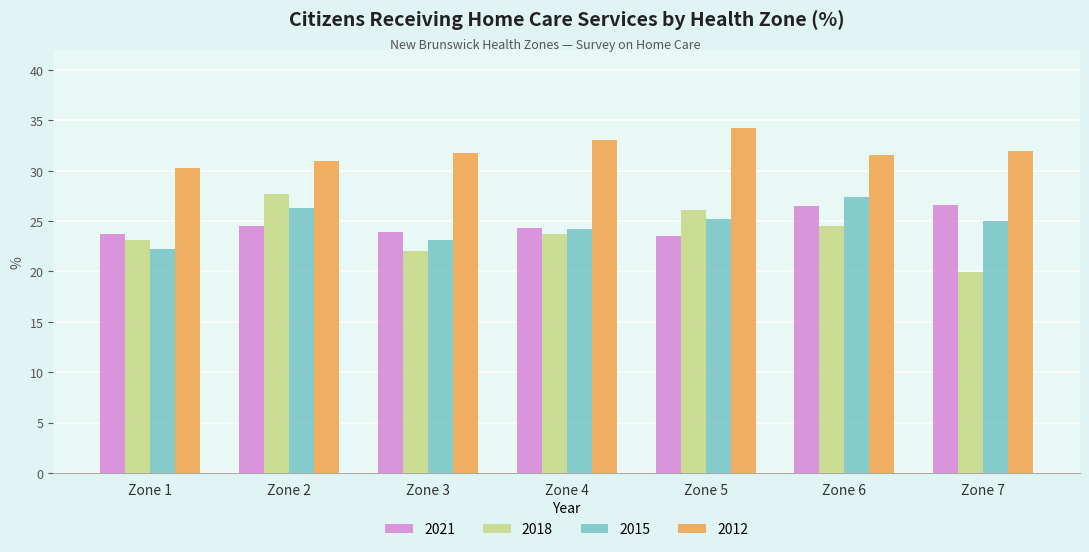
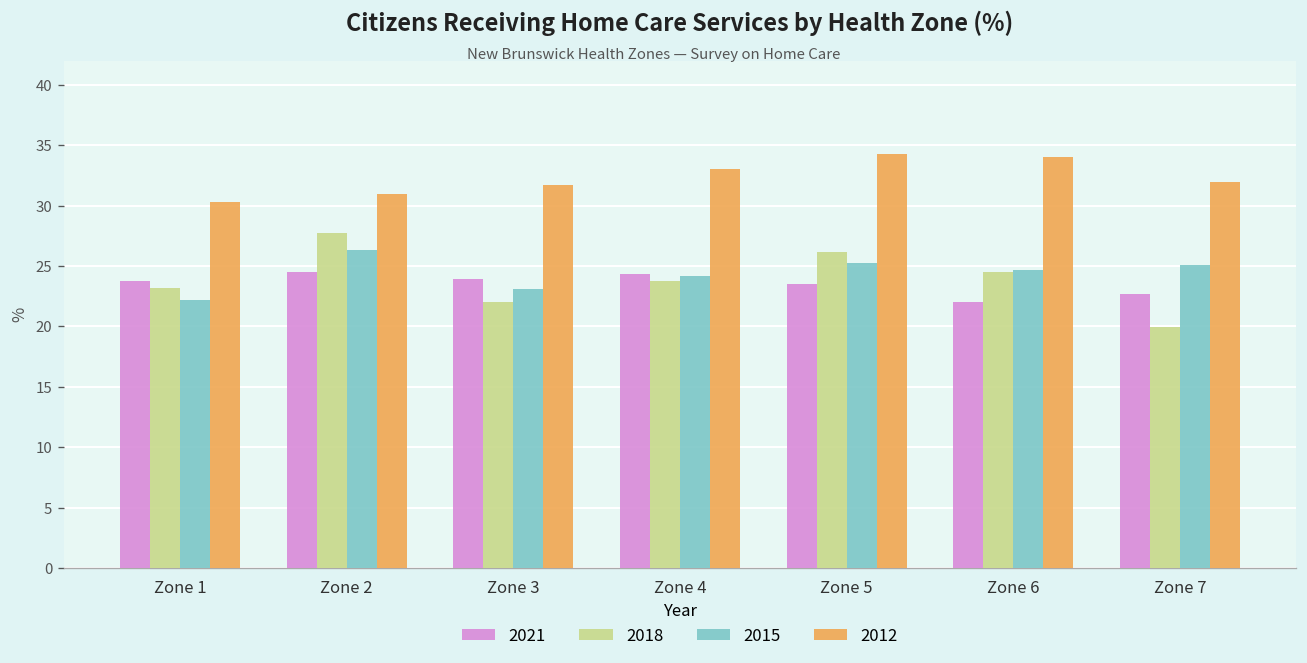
2021, Zone 6: 26.6 -> 22.0
2015, Zone 6: 27.4 -> 24.7
2012, Zone 6: 31.6 -> 34.1
2021, Zone 7: 26.6 -> 22.7
